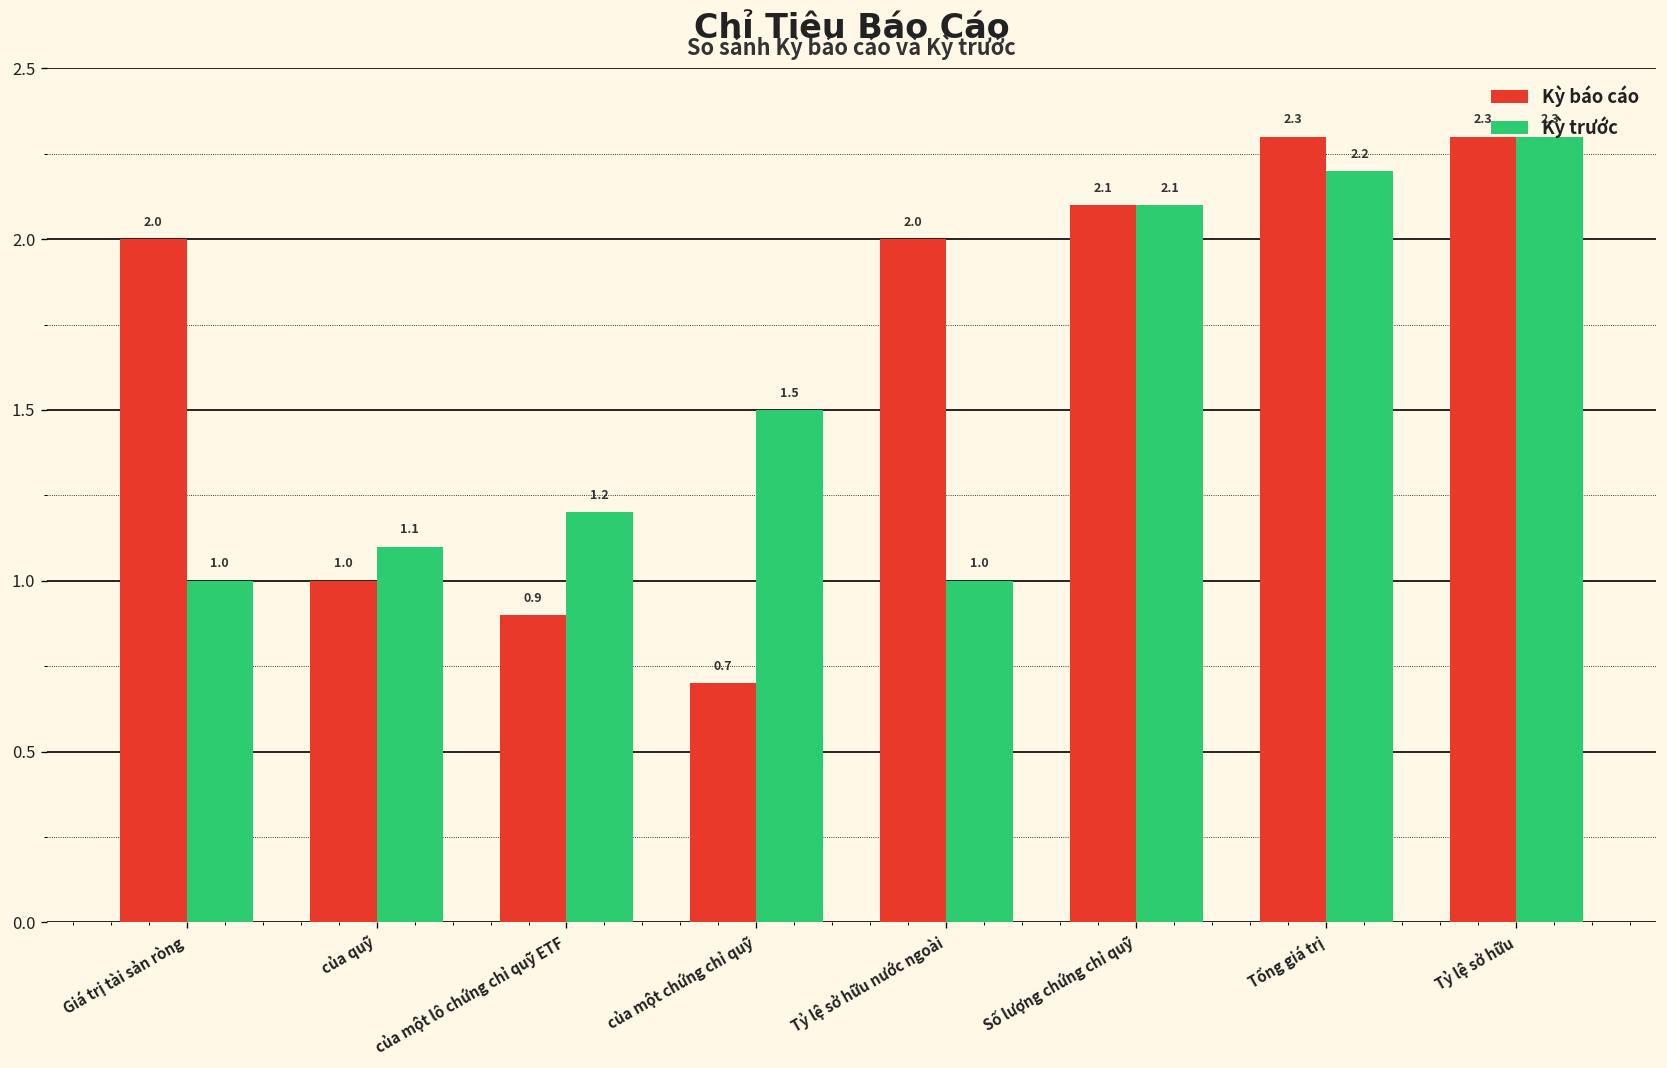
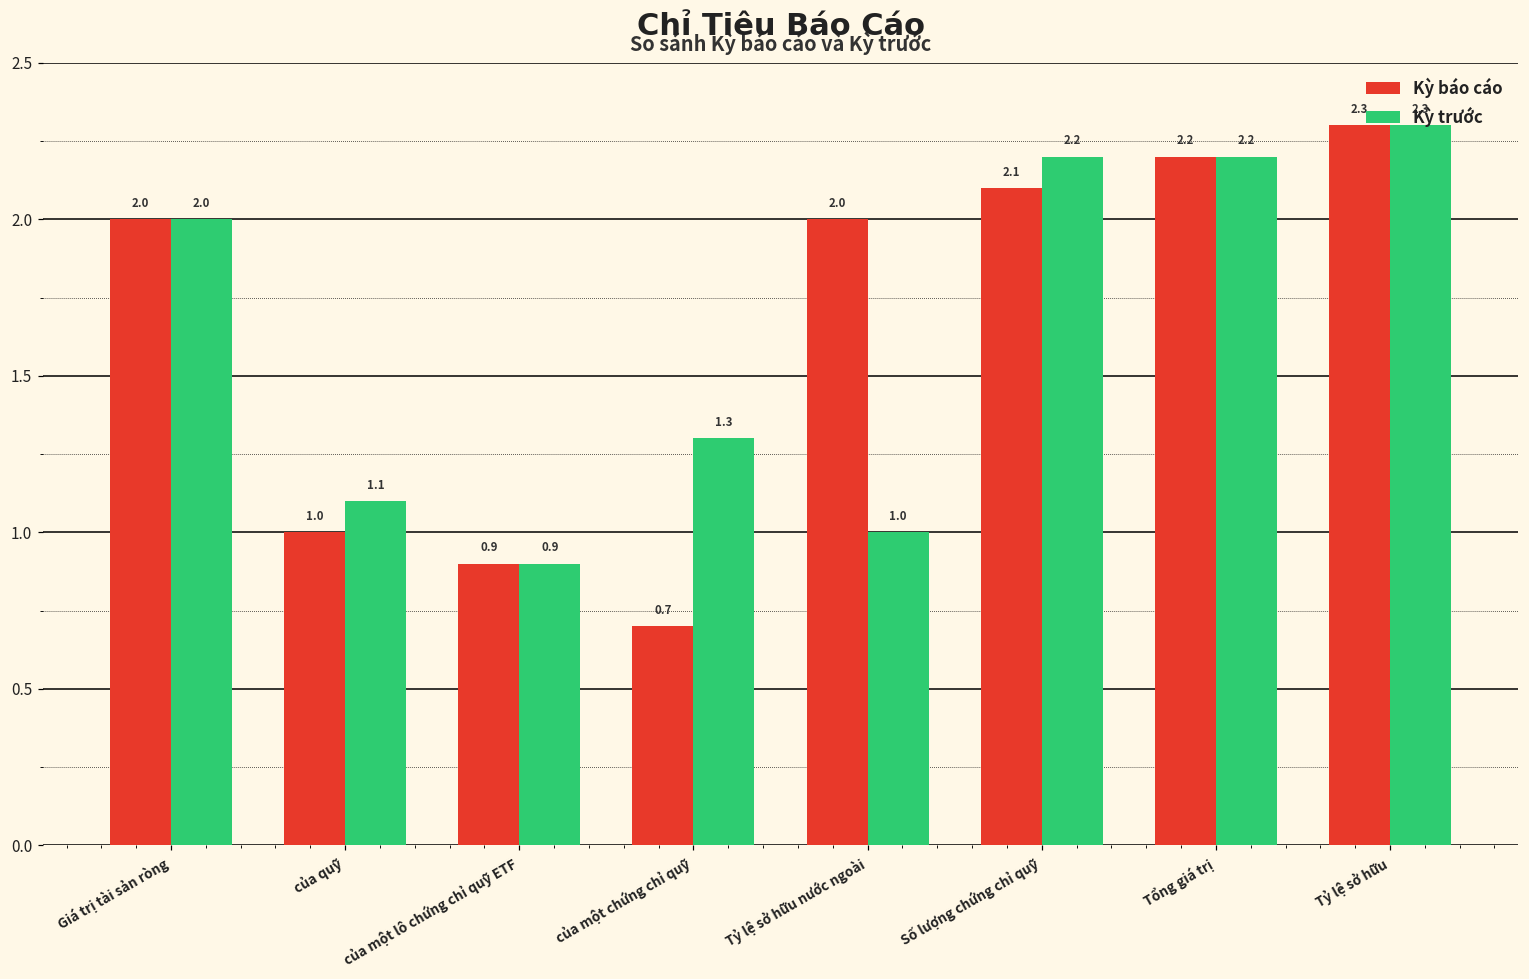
Kỳ trước, Giá trị tài sản ròng: 1.0 -> 2.0
Kỳ trước, của một lô chứng chỉ quỹ ETF: 1.2 -> 0.9
Kỳ trước, của một chứng chỉ quỹ: 1.5 -> 1.3
Kỳ trước, Số lượng chứng chỉ quỹ: 2.1 -> 2.2
Kỳ báo cáo, Tổng giá trị: 2.3 -> 2.2
